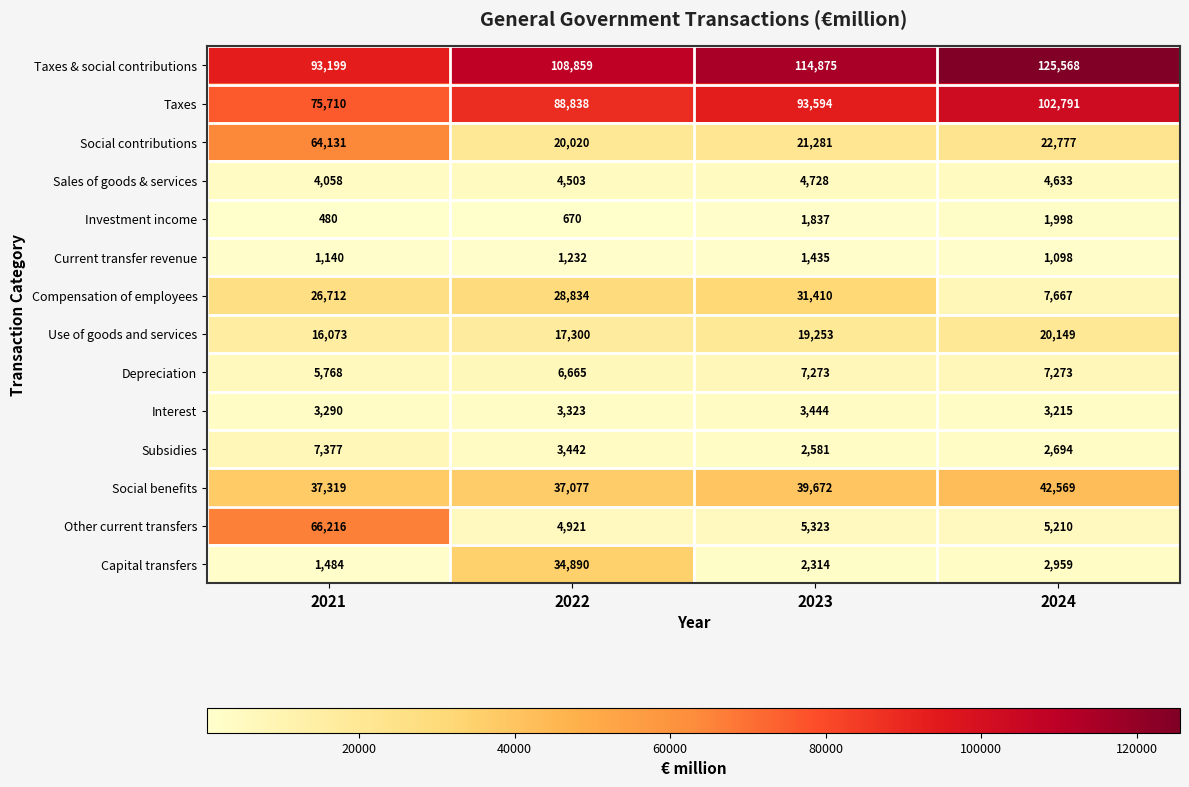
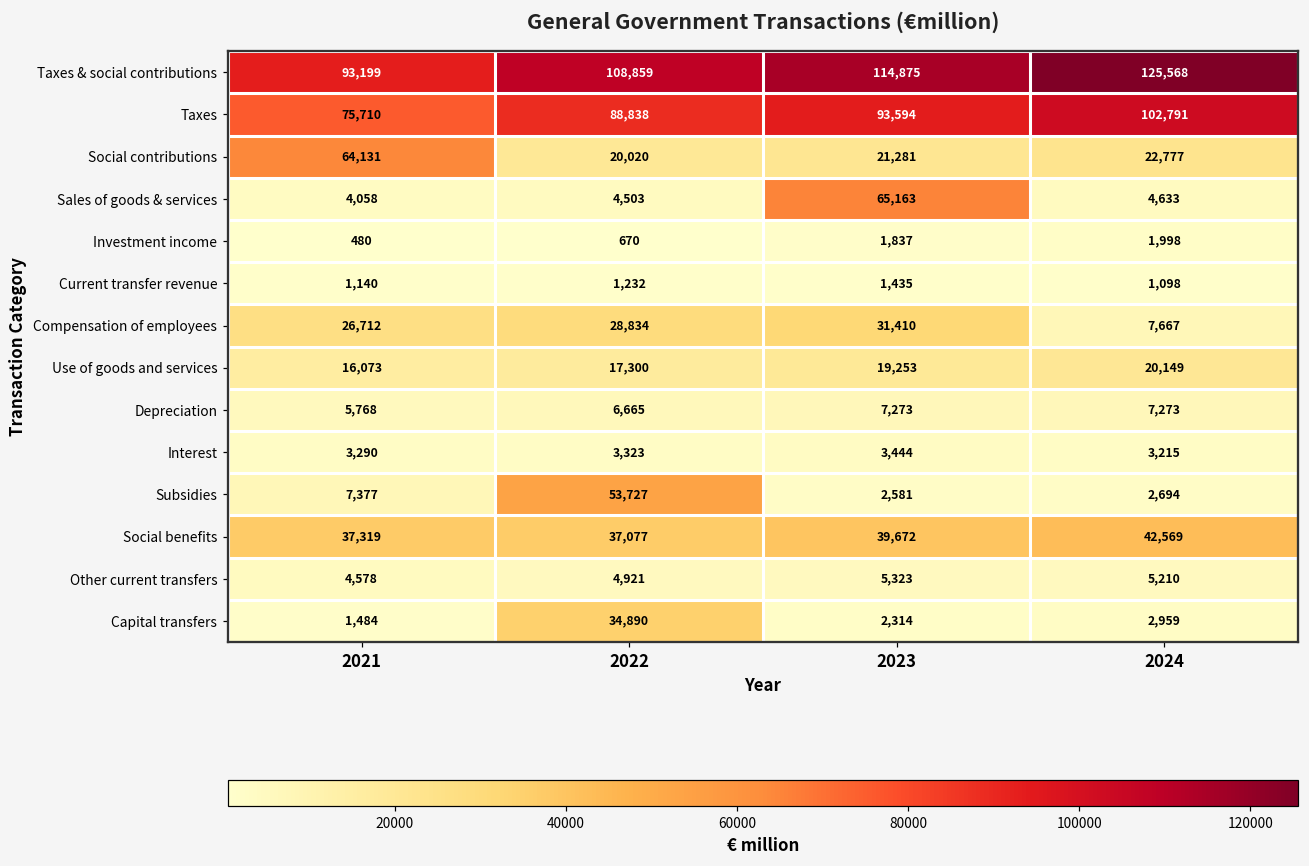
Sales of goods & services, 2023: 4,728 -> 65,163
Subsidies, 2022: 3,442 -> 53,727
Other current transfers, 2021: 66,216 -> 4,578
